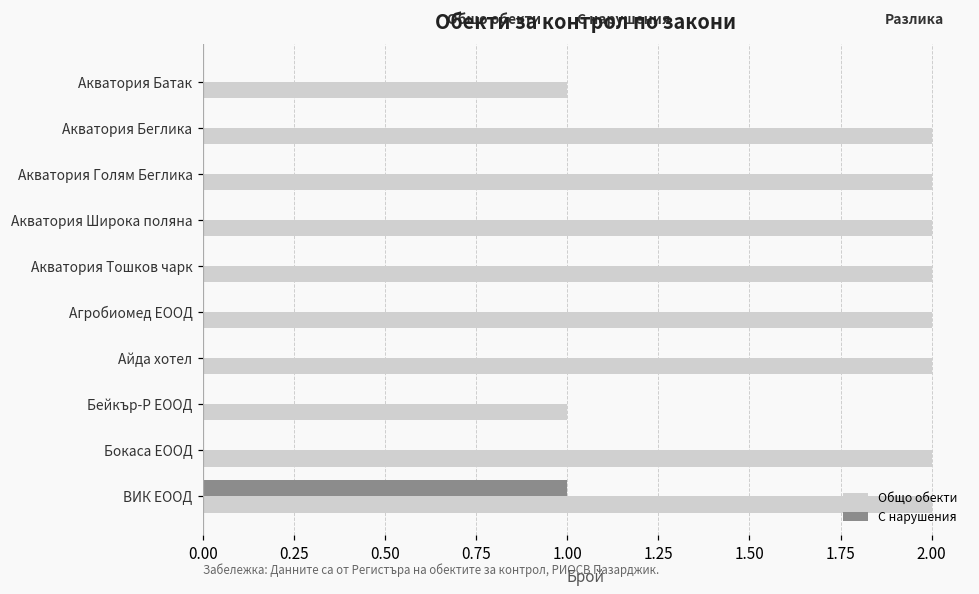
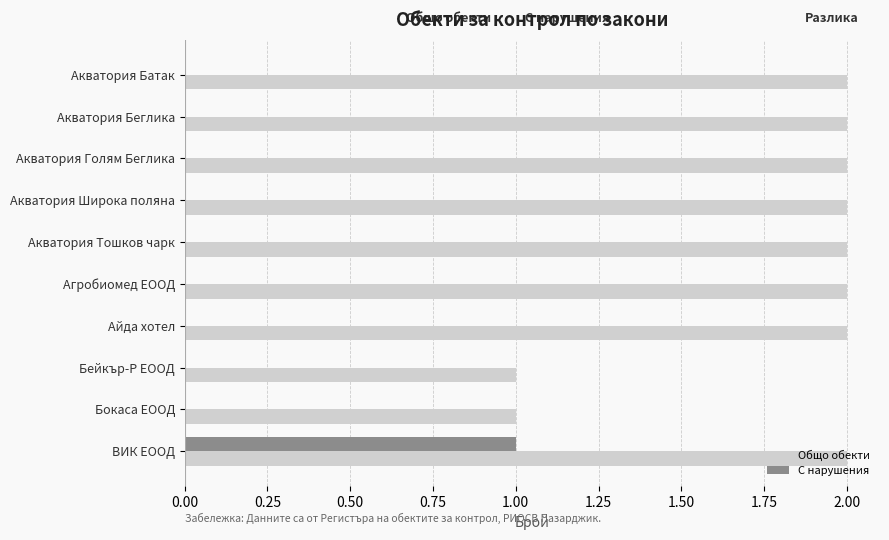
Общо обекти, Акватория Батак: +1 -> +2
Общо обекти, Бокаса ЕООД: +2 -> +1
